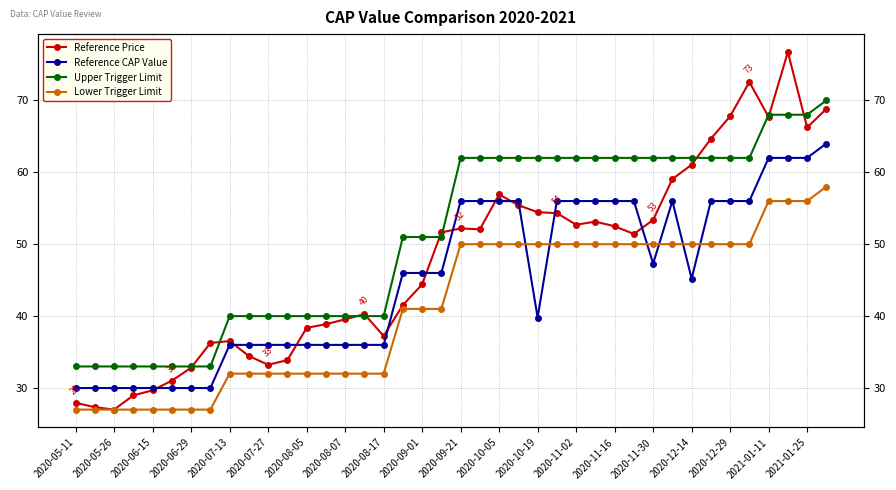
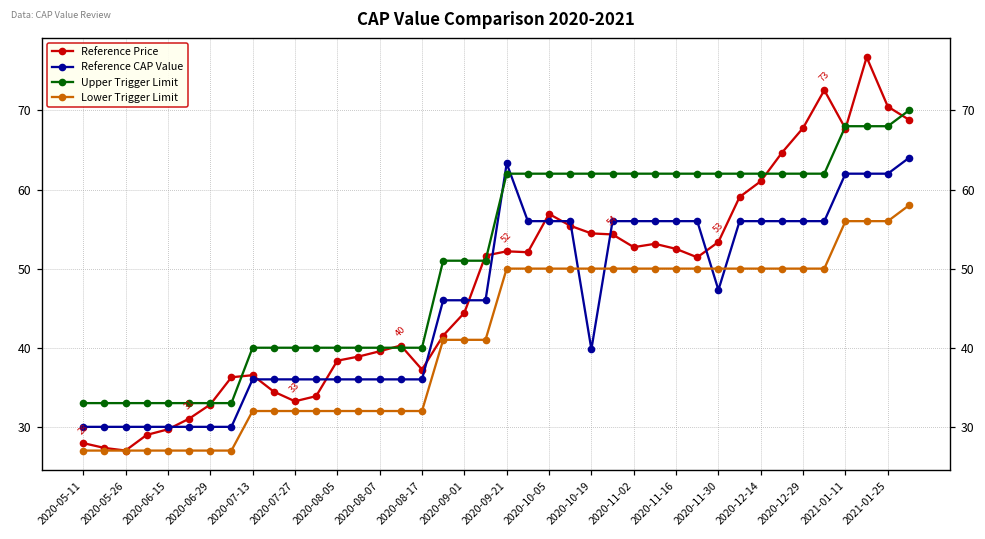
Reference CAP Value, 2020-09-21: 56 -> 63
Reference CAP Value, 2020-12-14: 45 -> 56
Reference Price, 2021-01-25: 66 -> 70
